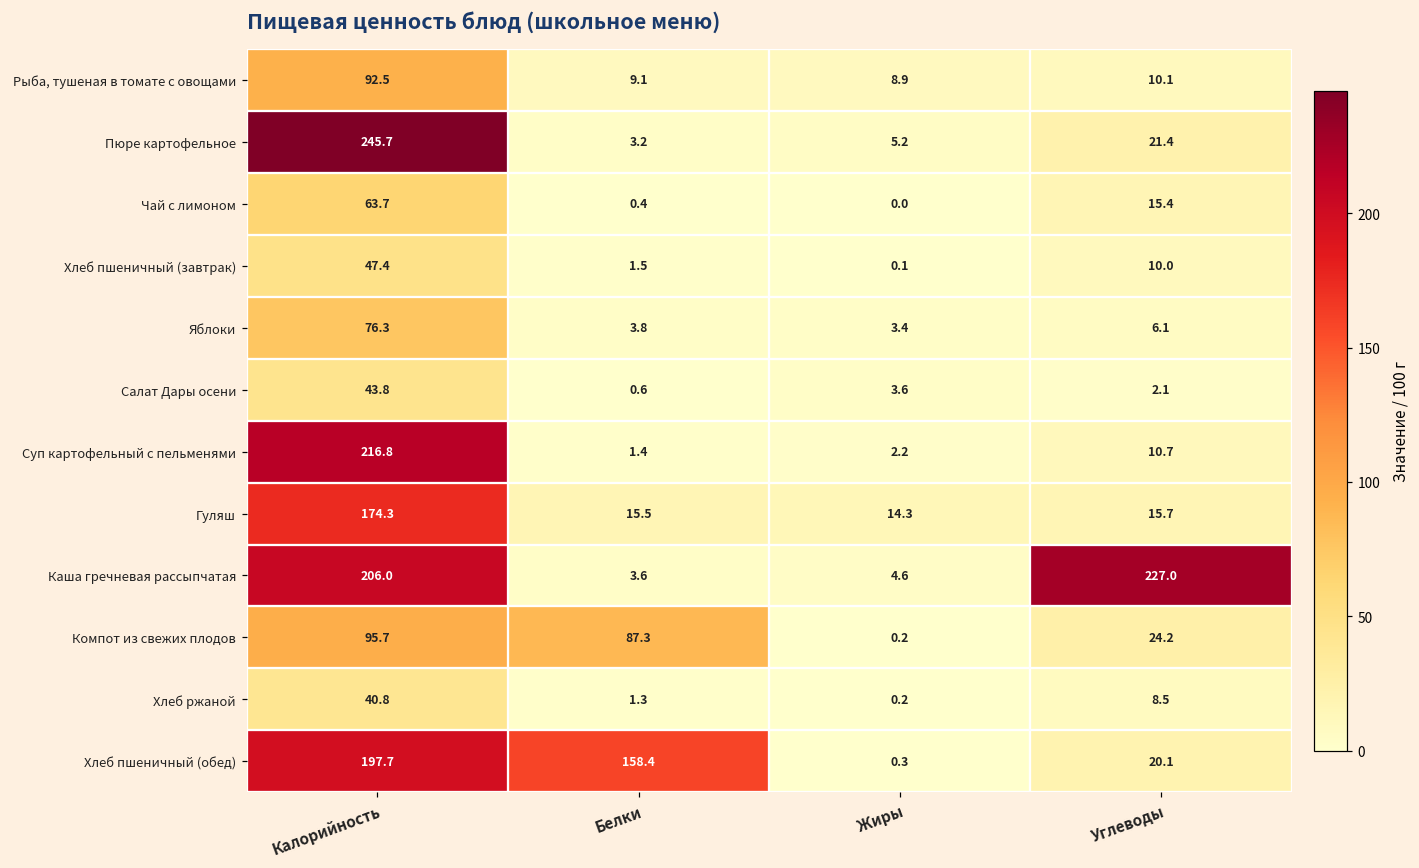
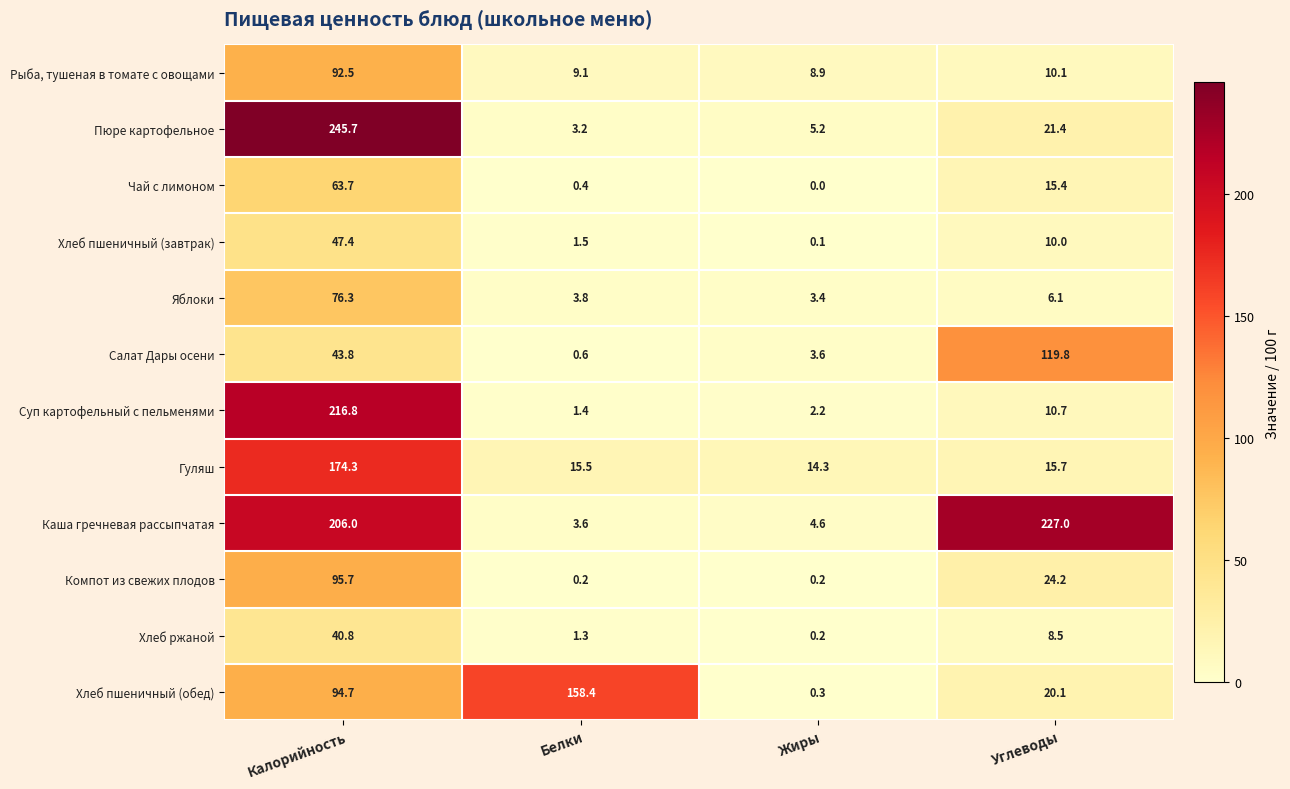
Салат Дары осени, Углеводы: 2.1 -> 119.8
Компот из свежих плодов, Белки: 87.3 -> 0.2
Хлеб пшеничный (обед), Калорийность: 197.7 -> 94.7
